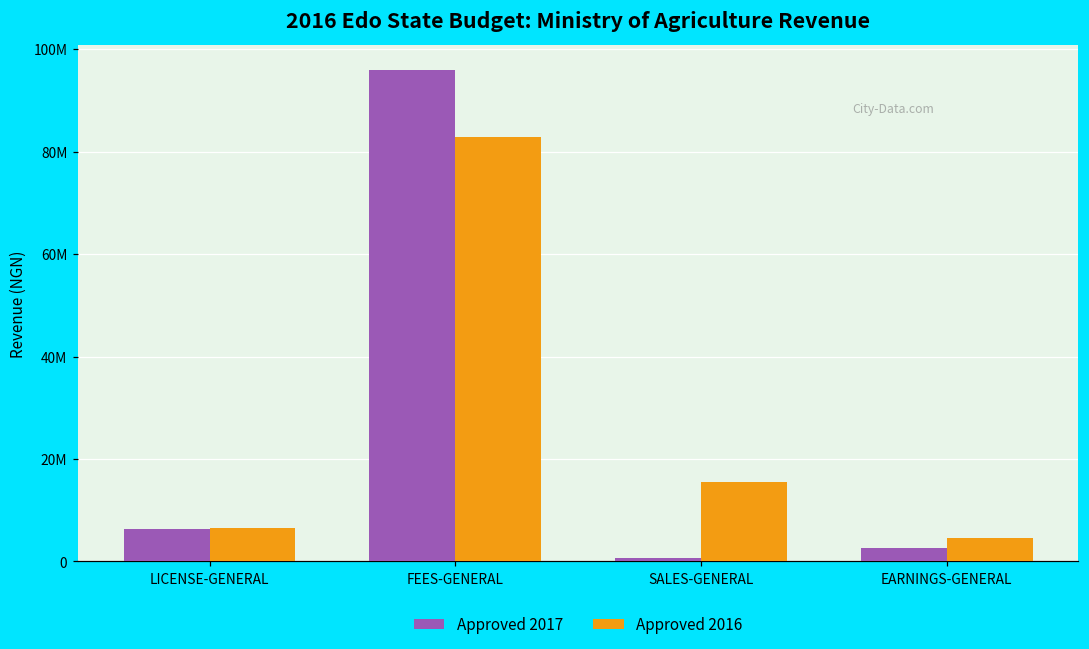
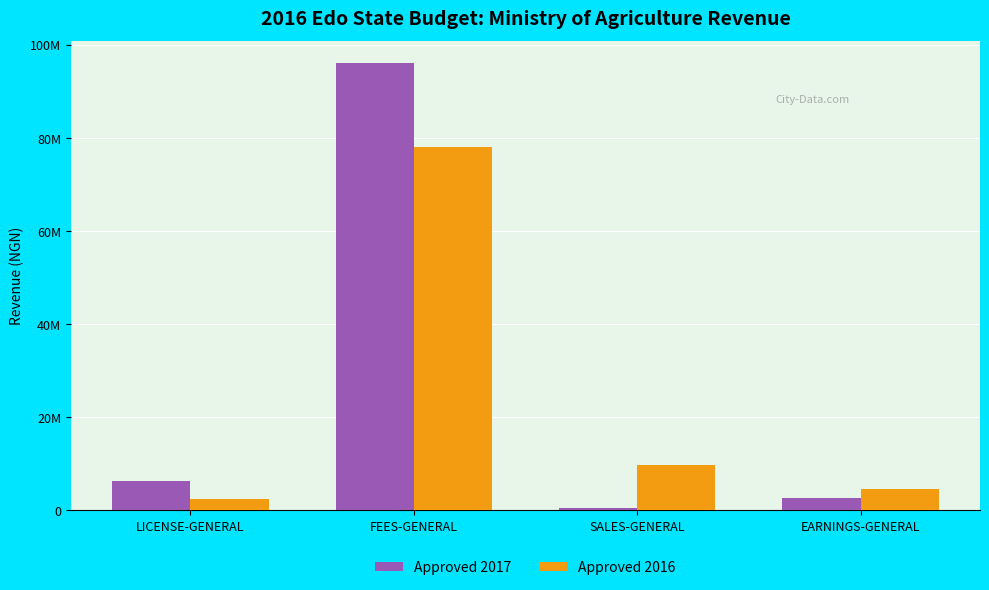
Approved 2016, LICENSE-GENERAL: 6000000 -> 3000000
Approved 2016, FEES-GENERAL: 83000000 -> 78000000
Approved 2016, SALES-GENERAL: 16000000 -> 10000000
